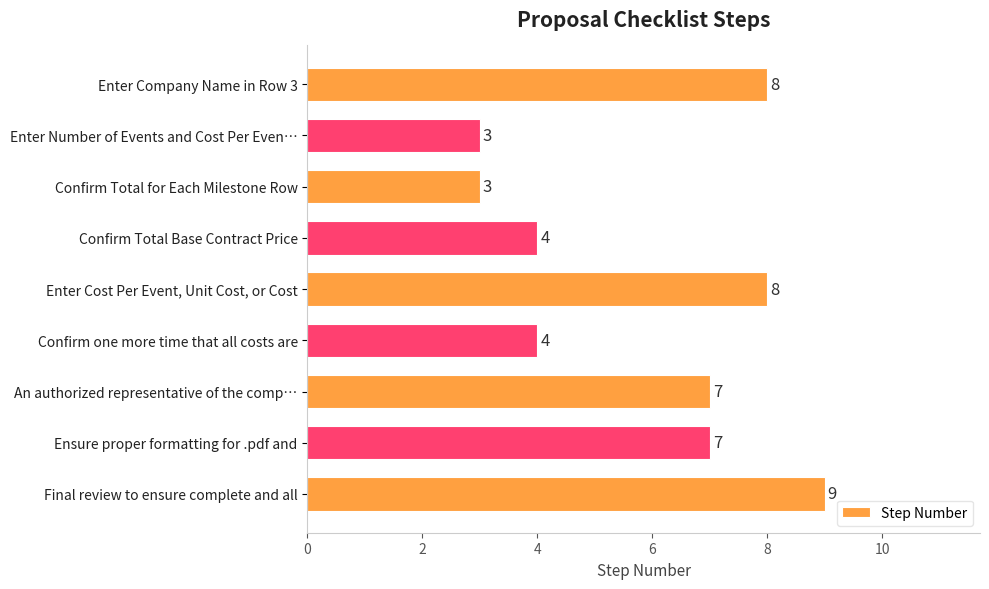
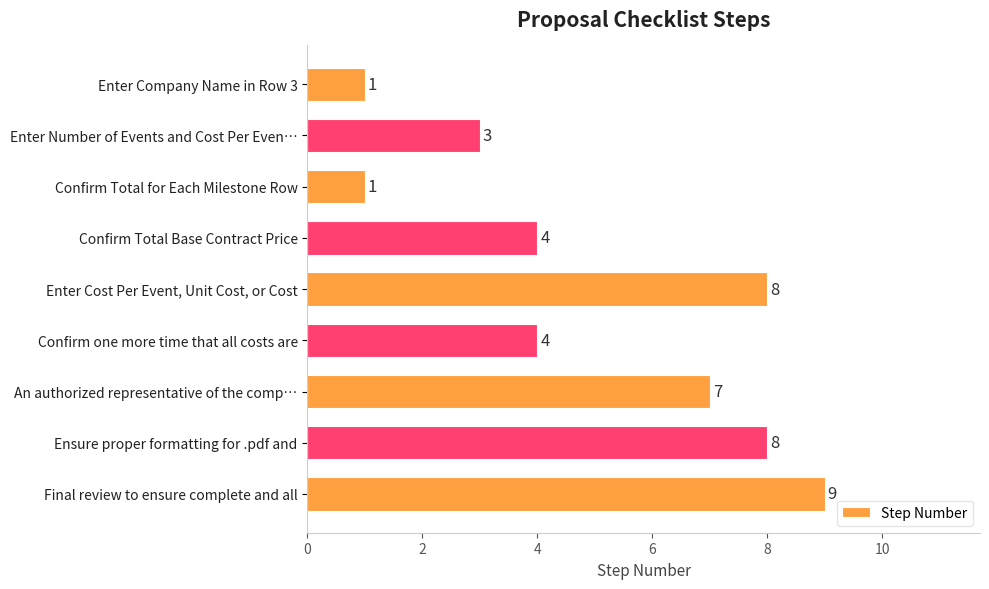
Enter Company Name in Row 3: 8 -> 1
Confirm Total for Each Milestone Row: 3 -> 1
Ensure proper formatting for .pdf and: 7 -> 8
